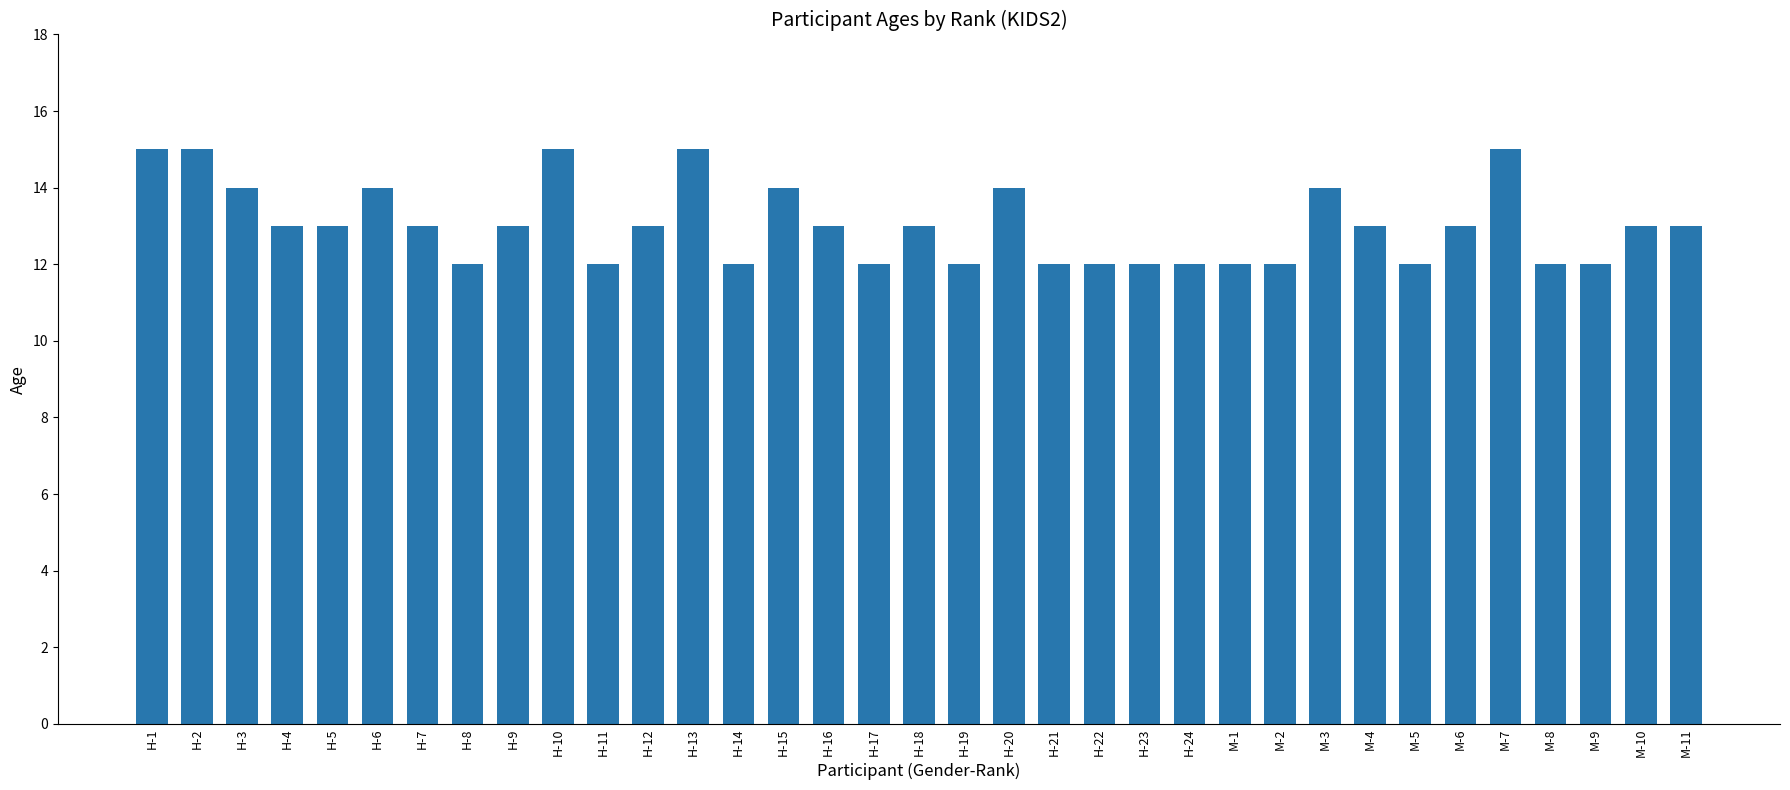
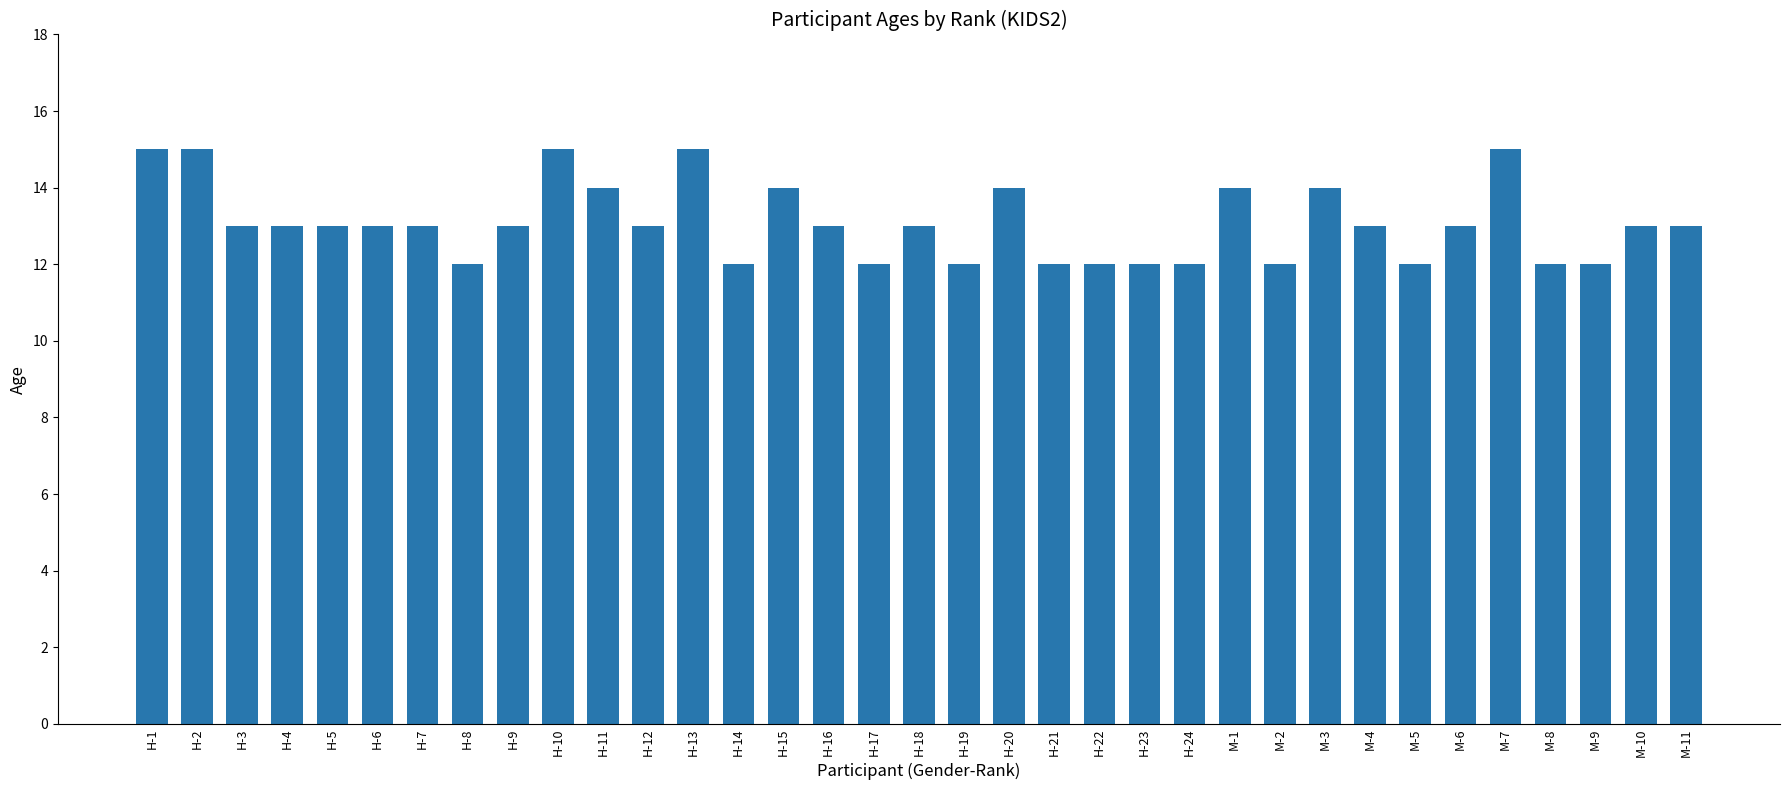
H-3: 14 -> 13
H-6: 14 -> 13
H-11: 12 -> 14
M-1: 12 -> 14
